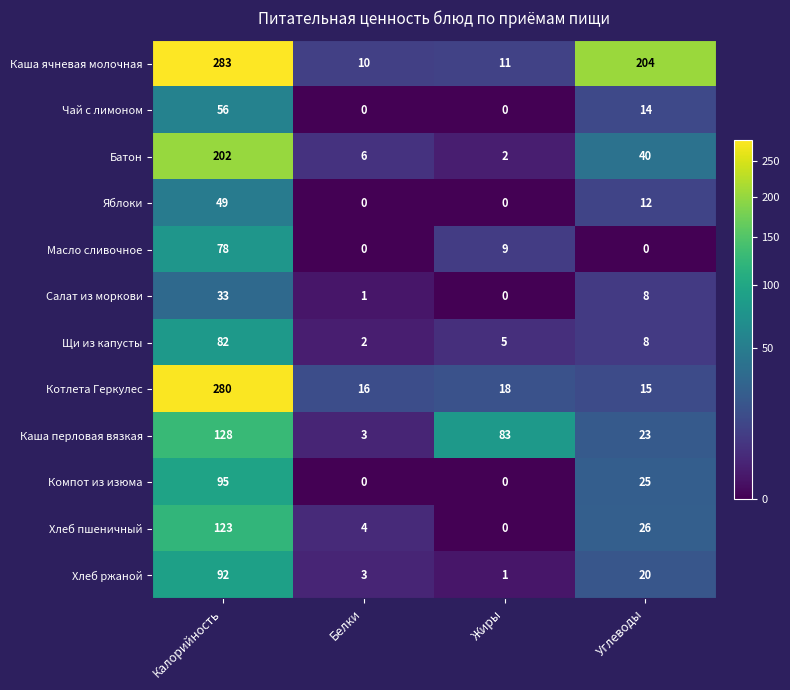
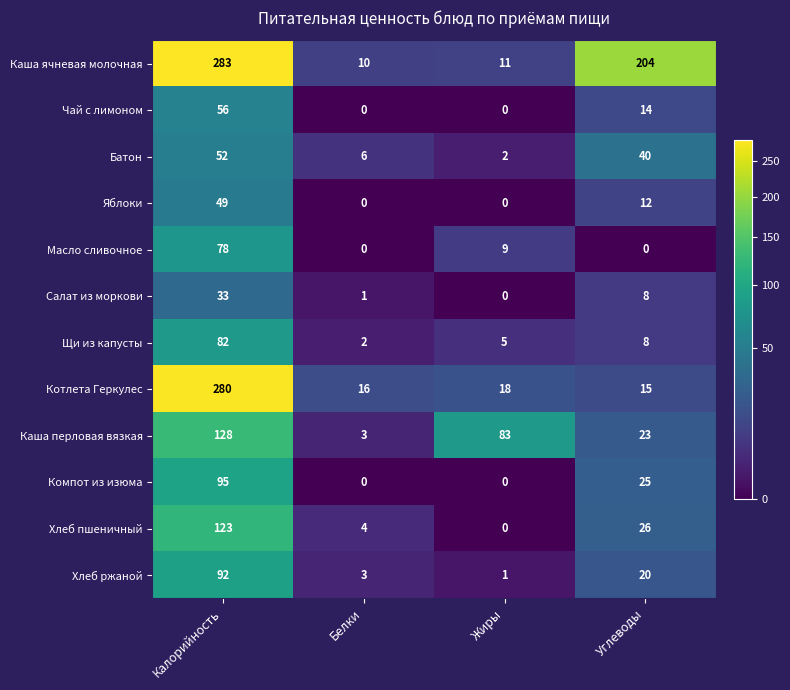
Батон, Калорийность: 202 -> 52
